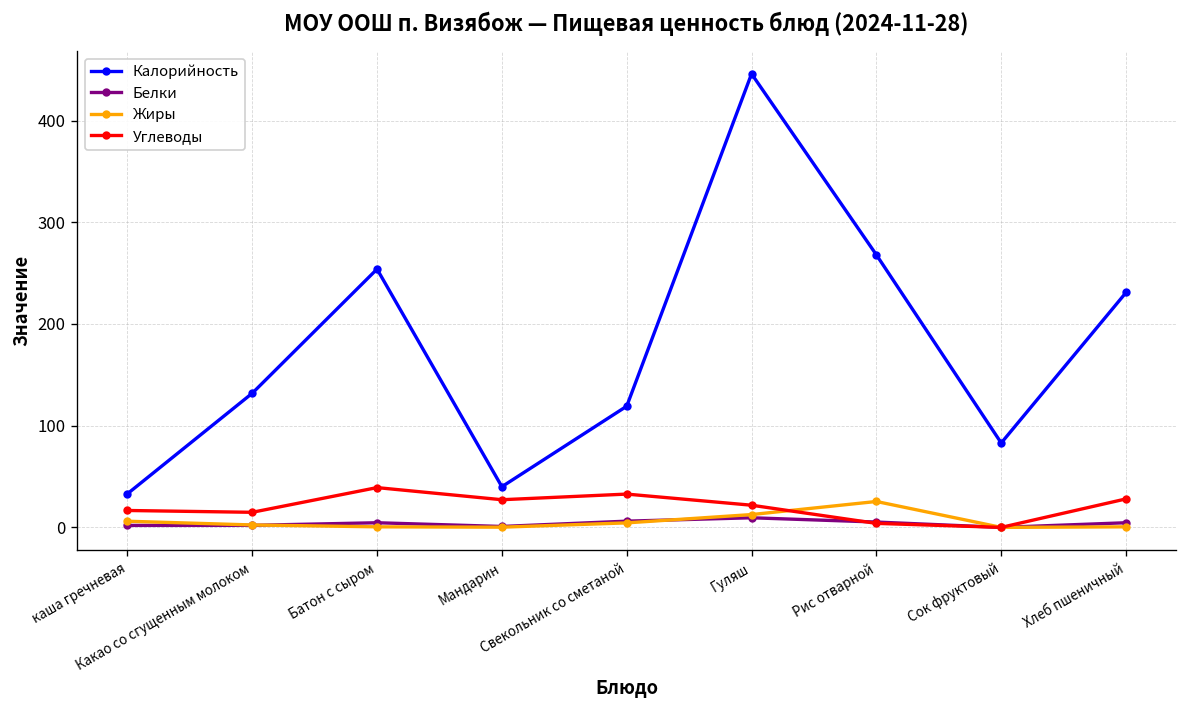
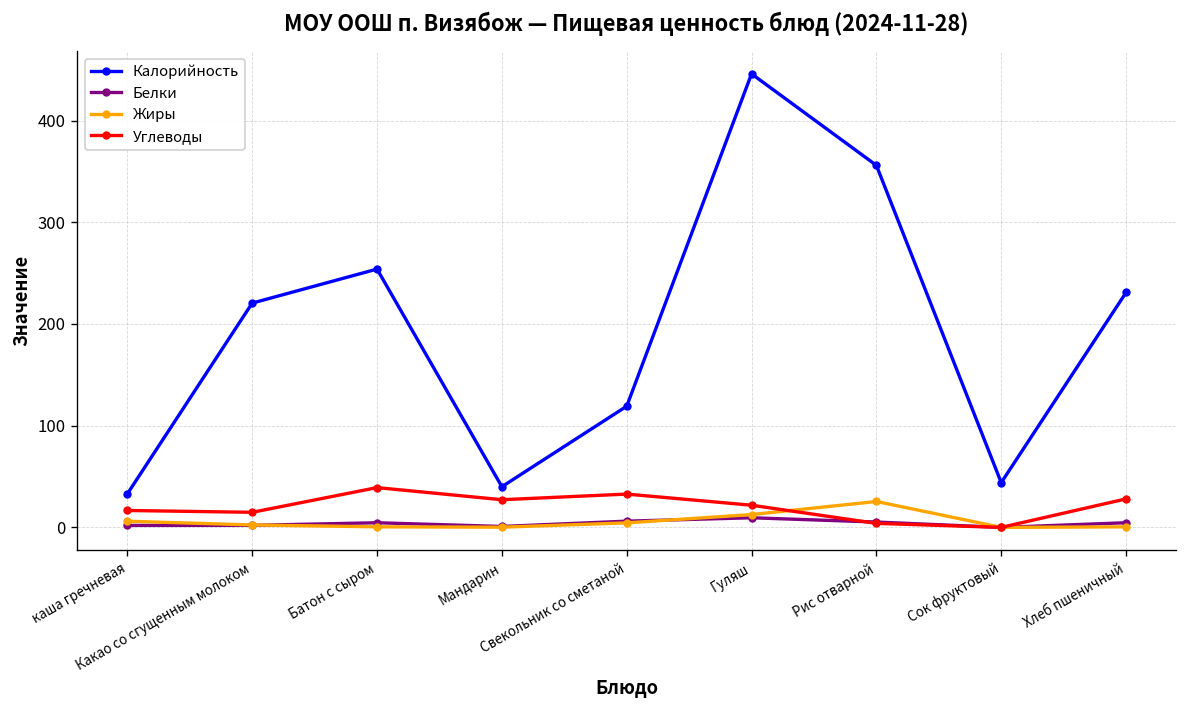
Калорийность, Какао со сгущенным молоком: 130 -> 220
Калорийность, Рис отварной: 270 -> 360
Калорийность, Сок фруктовый: 80 -> 40
